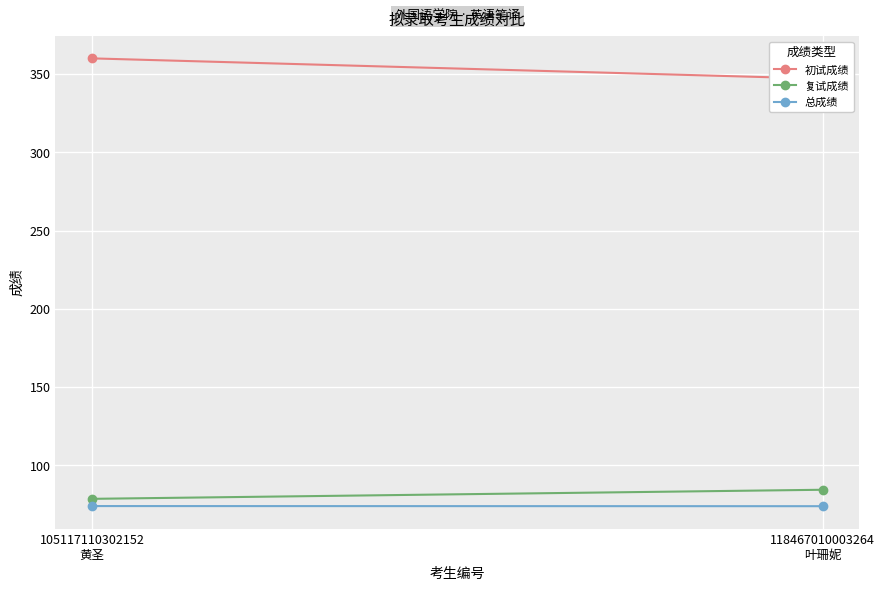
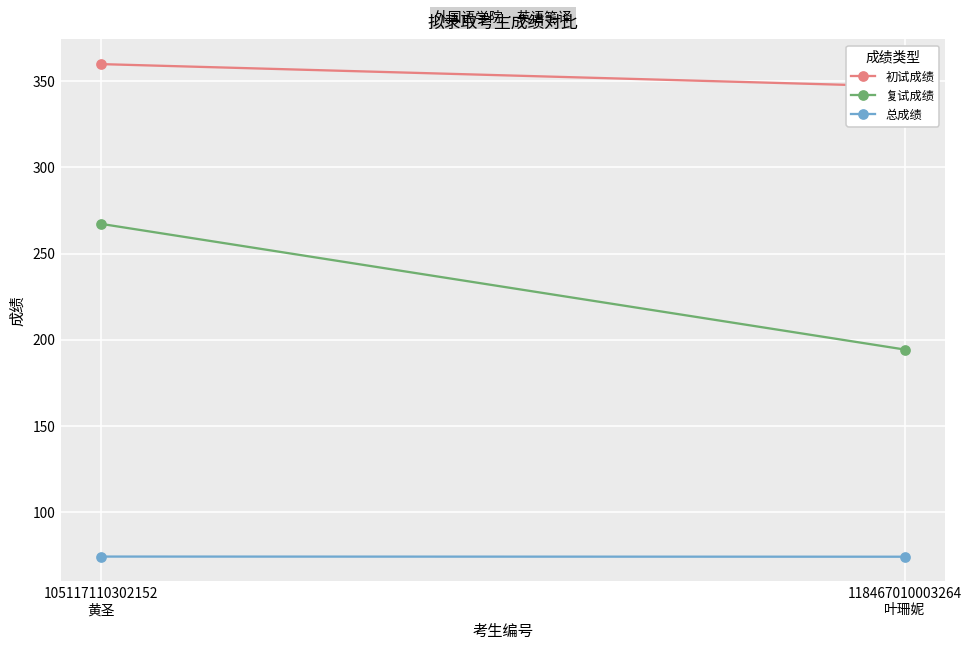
复试成绩, 105117110302152 黄圣: 79 -> 267
复试成绩, 118467010003264 叶珊妮: 84 -> 194
